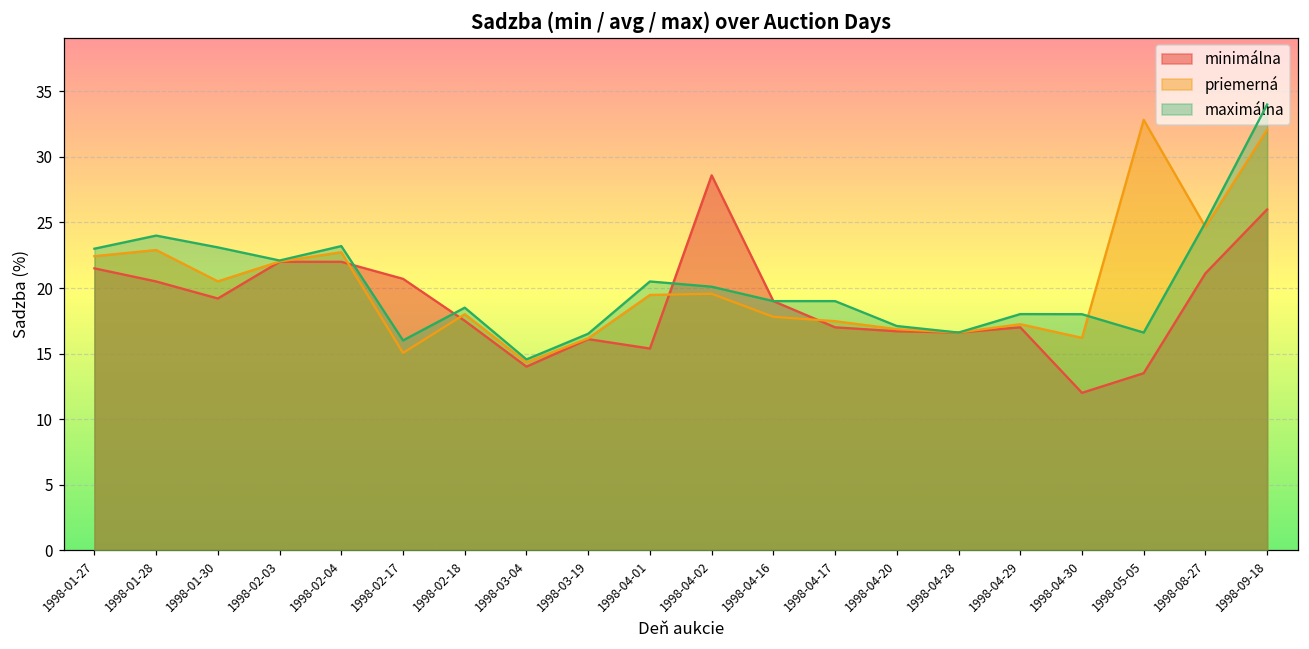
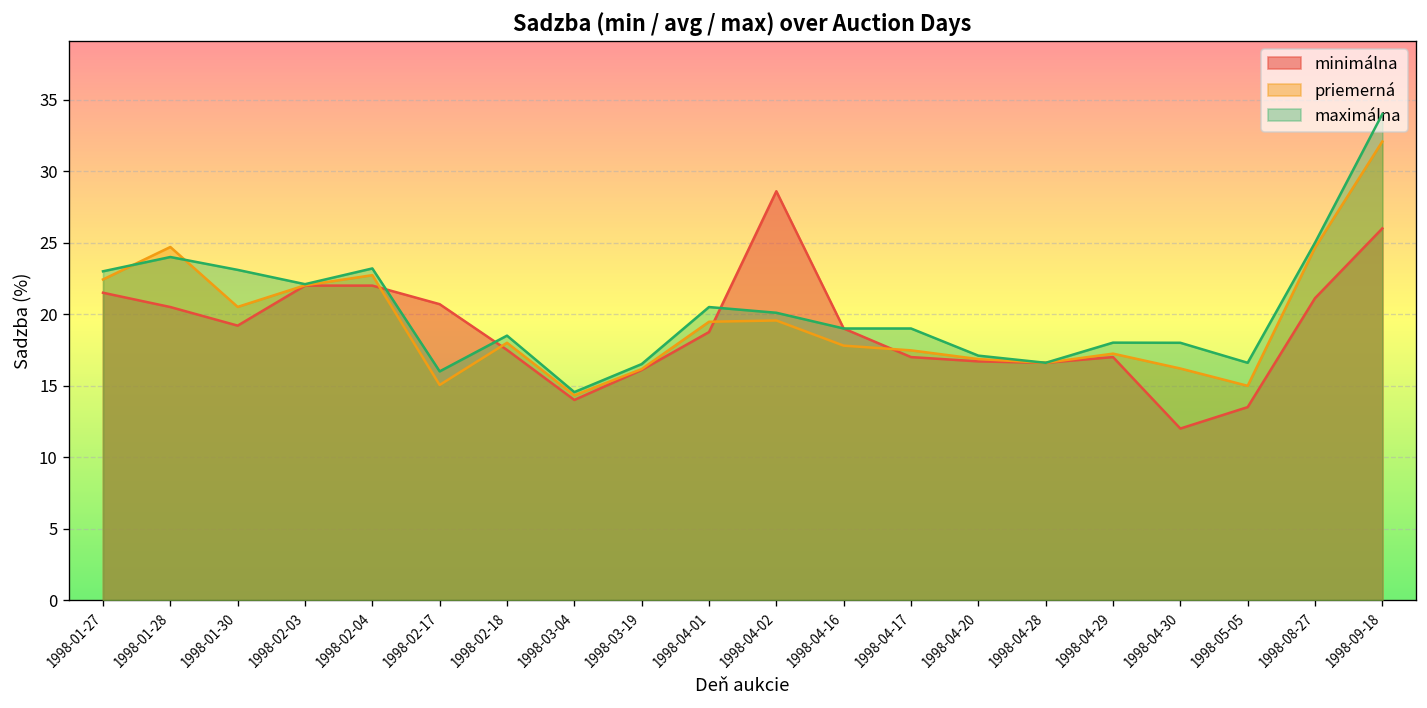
priemerná, 1998-01-28: 22.9 -> 24.7
minimálna, 1998-04-01: 15.4 -> 18.8
priemerná, 1998-05-05: 32.8 -> 15.0
